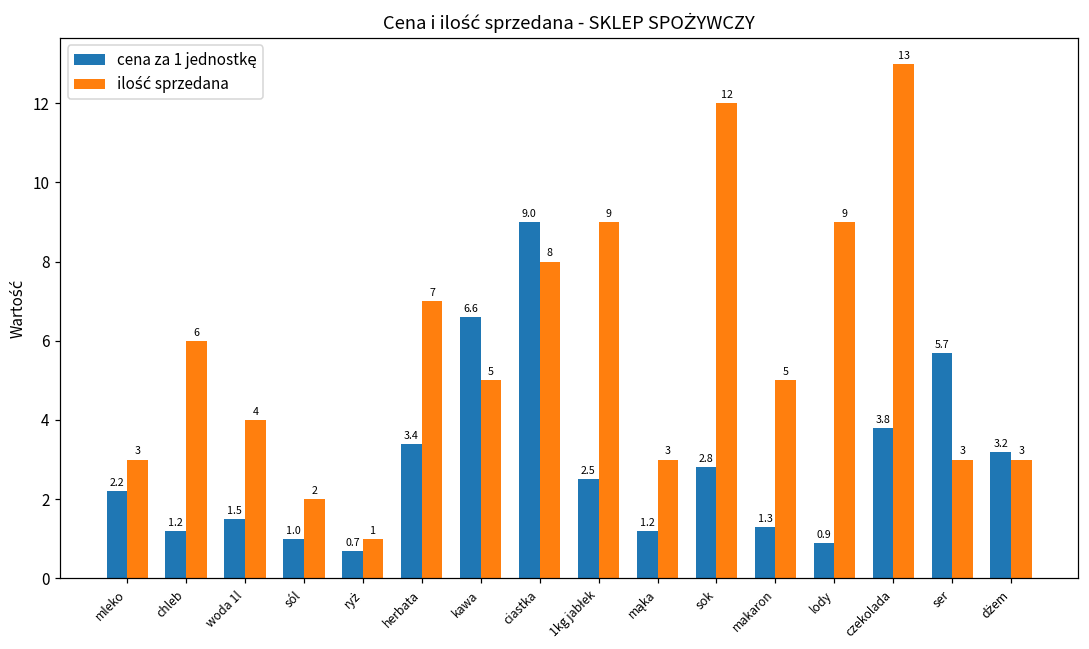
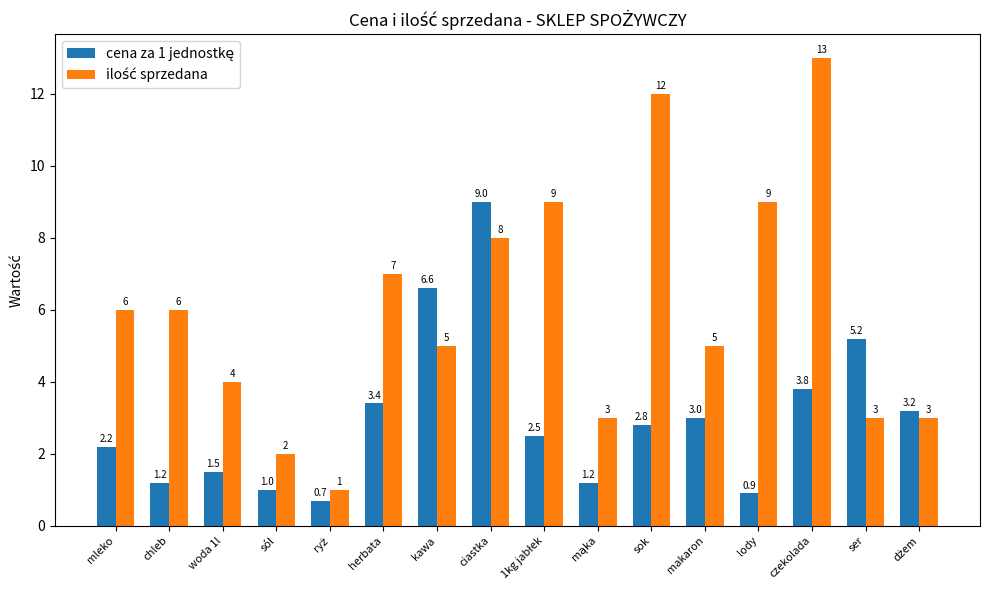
ilość sprzedana, mleko: 3 -> 6
cena za 1 jednostkę, makaron: 1.3 -> 3.0
cena za 1 jednostkę, ser: 5.7 -> 5.2
